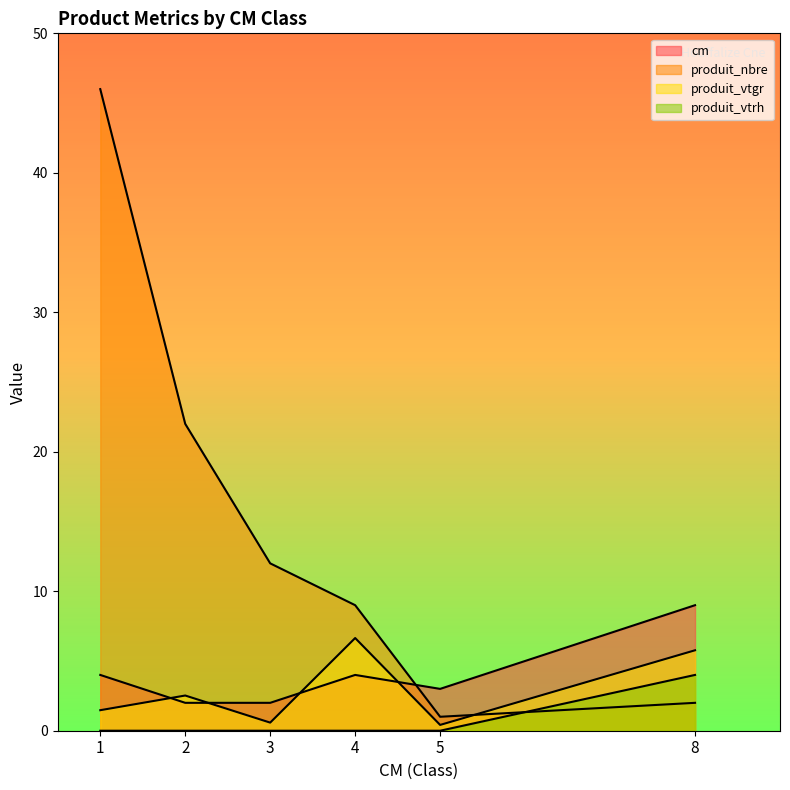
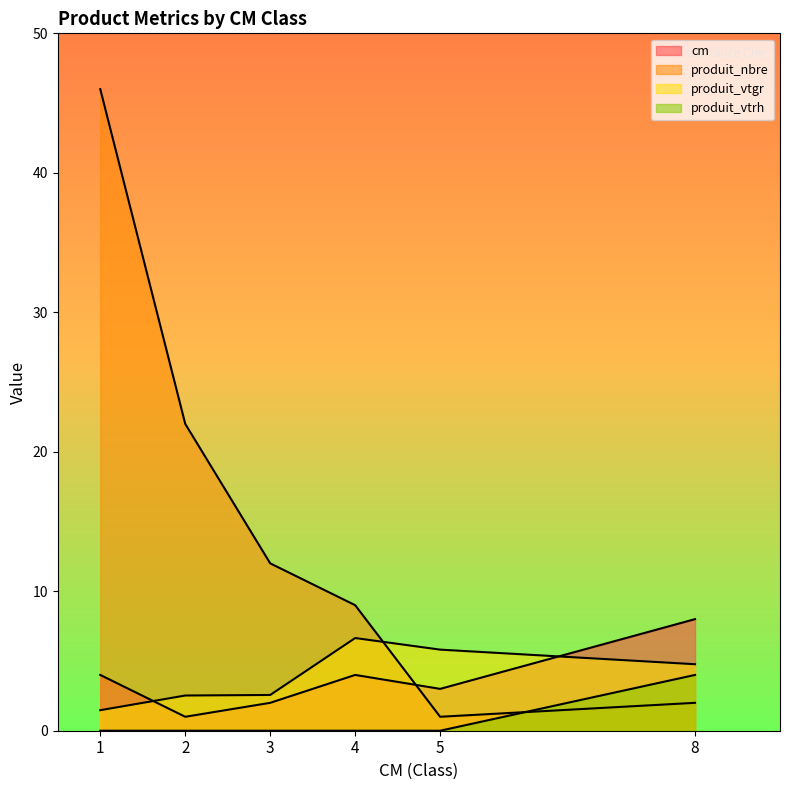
cm, 2: 2 -> 1
produit_vtgr, 3: 0.6 -> 2.6
produit_vtgr, 5: 0.4 -> 5.8
cm, 8: 9 -> 8
produit_vtgr, 8: 5.8 -> 4.8
